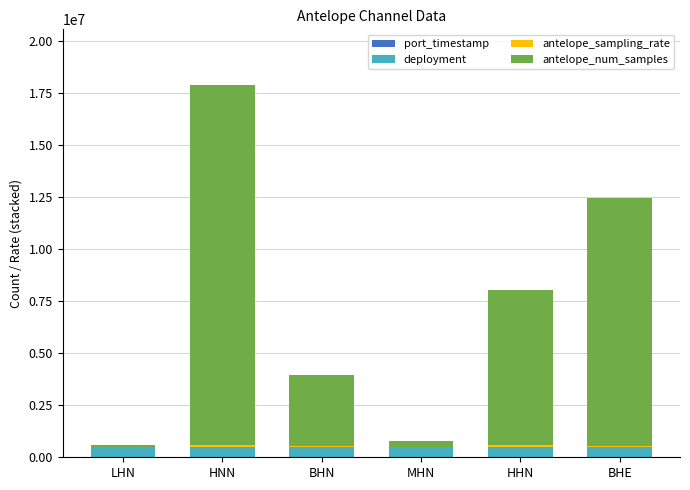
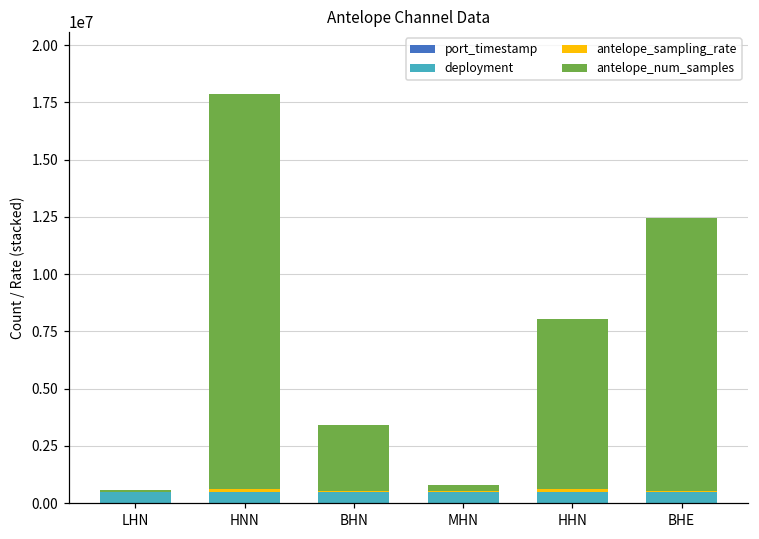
antelope_num_samples, BHN: 3500000 -> 2900000
